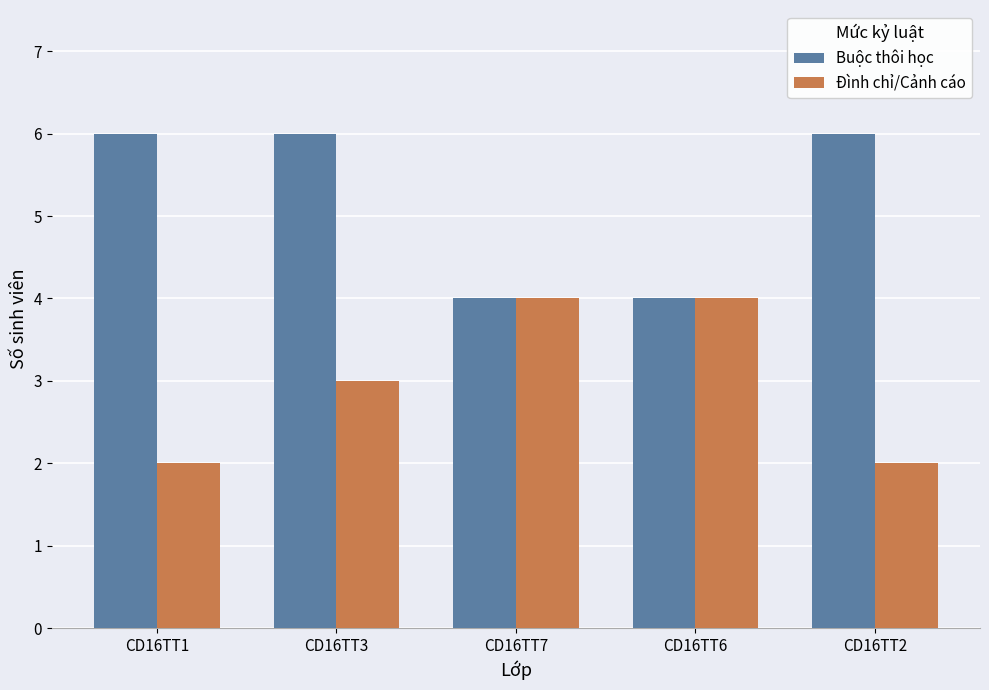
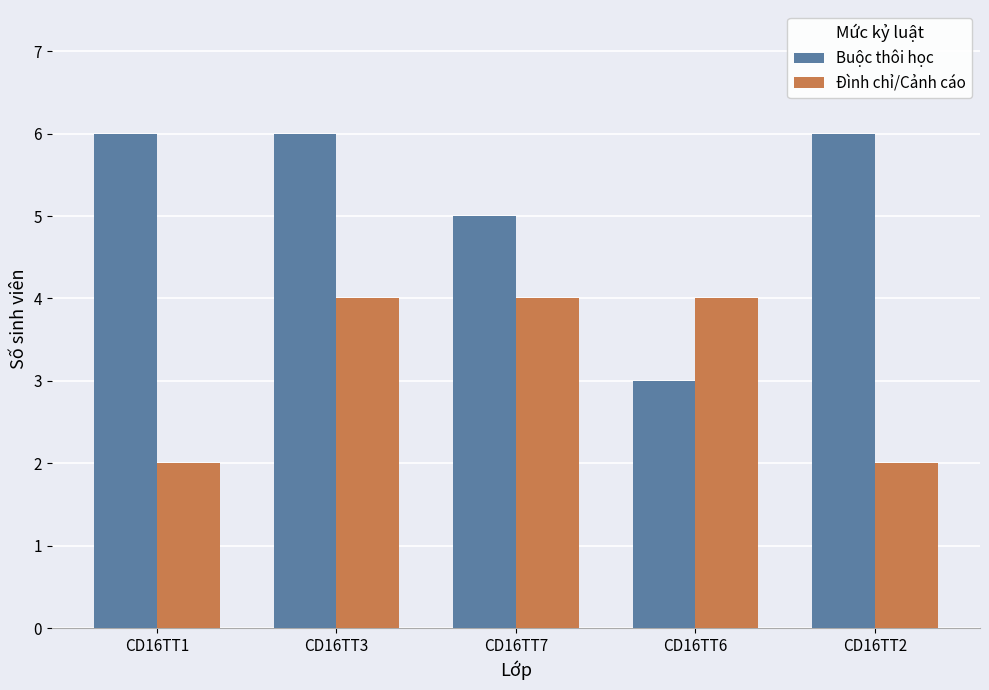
Đình chỉ/Cảnh cáo, CD16TT3: 3 -> 4
Buộc thôi học, CD16TT7: 4 -> 5
Buộc thôi học, CD16TT6: 4 -> 3
